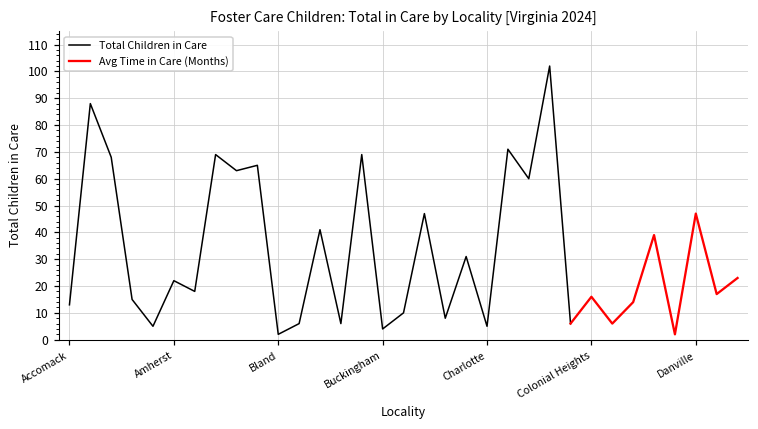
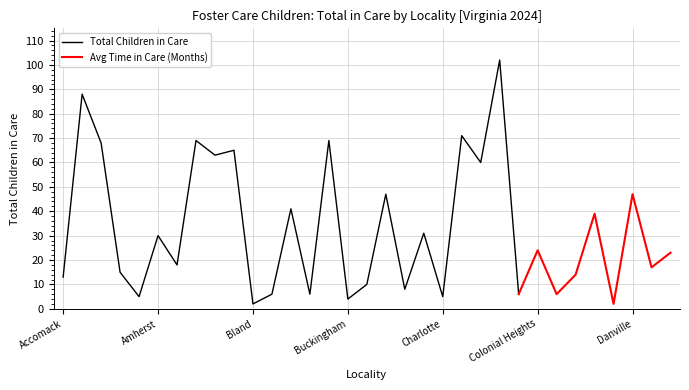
Total Children in Care, Amherst: 22 -> 30
Avg Time in Care (Months), Colonial Heights: 16 -> 24
